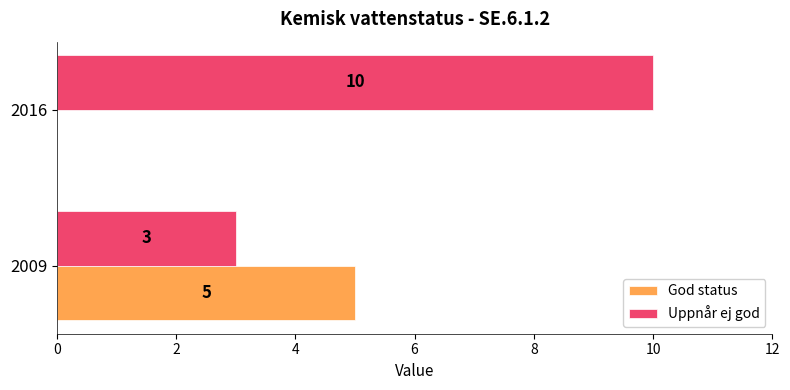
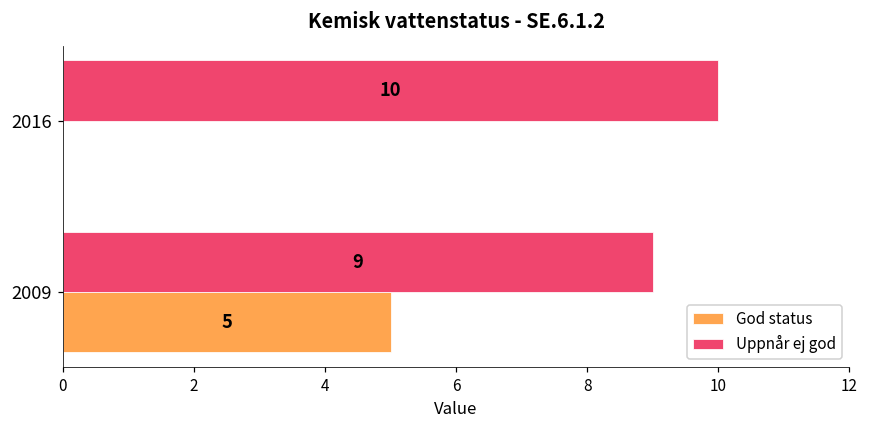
Uppnår ej god, 2009: 3 -> 9
